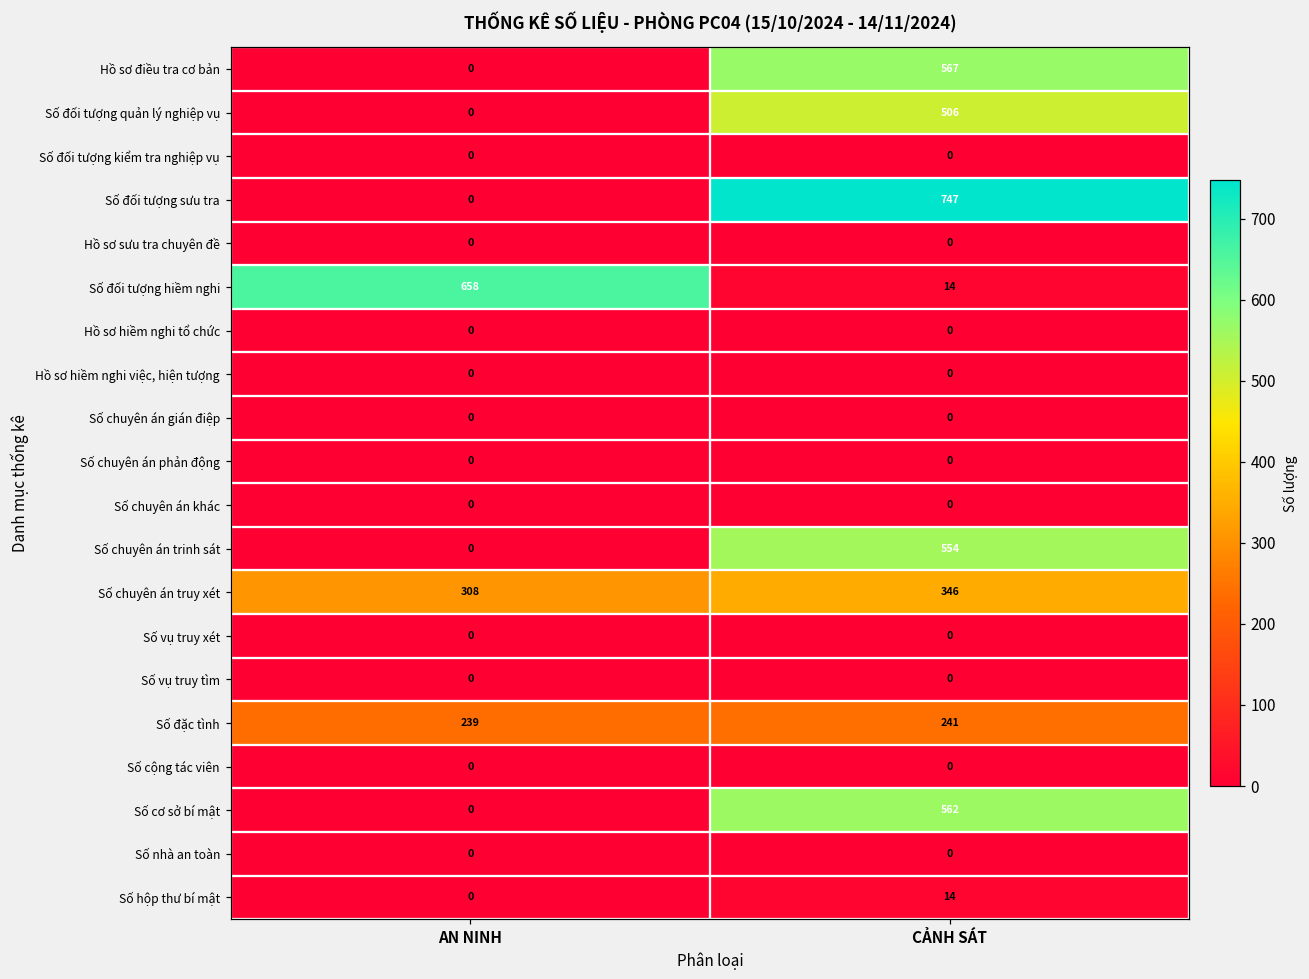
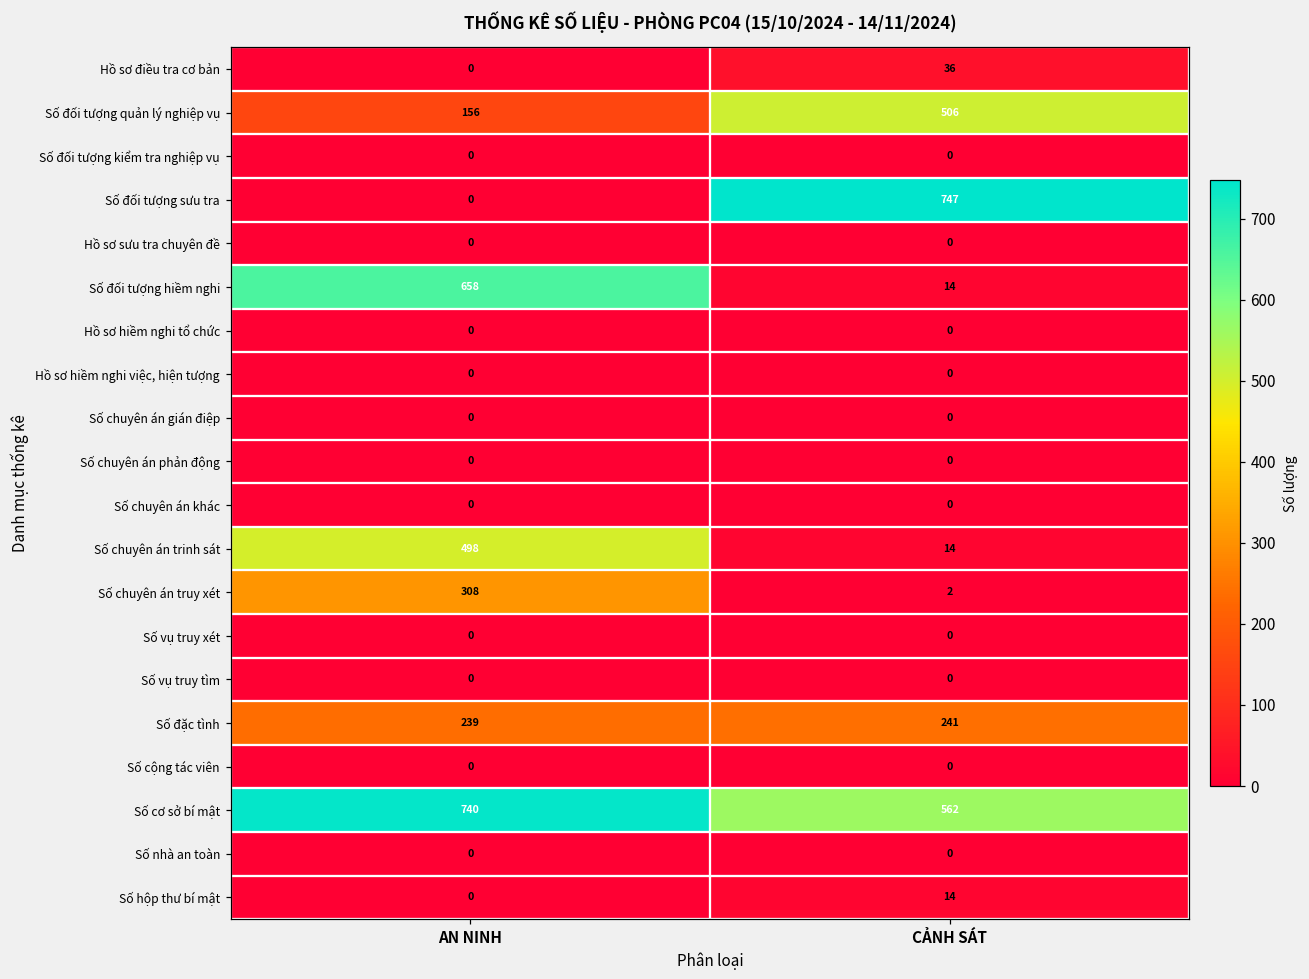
Hồ sơ điều tra cơ bản, CẢNH SÁT: 567 -> 36
Số đối tượng quản lý nghiệp vụ, AN NINH: 0 -> 156
Số chuyên án trinh sát, AN NINH: 0 -> 498
Số chuyên án trinh sát, CẢNH SÁT: 554 -> 14
Số chuyên án truy xét, CẢNH SÁT: 346 -> 2
Số cơ sở bí mật, AN NINH: 0 -> 740
